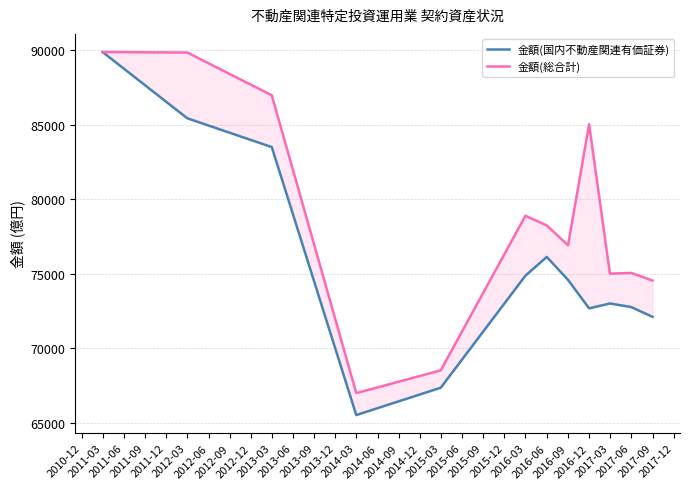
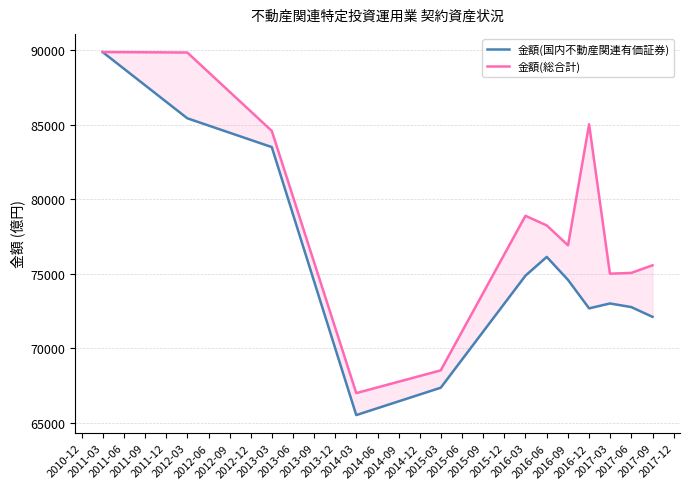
金額(総合計), 2013-03: 87000 -> 84600
金額(総合計), 2017-09: 74600 -> 75600
